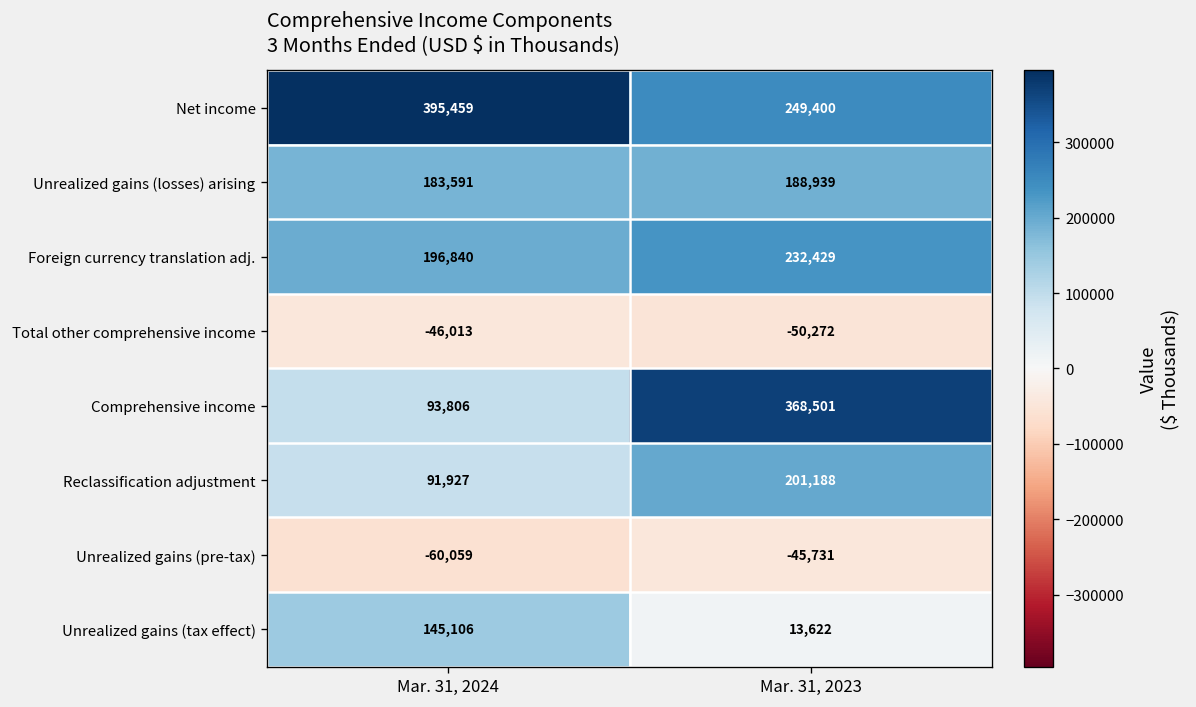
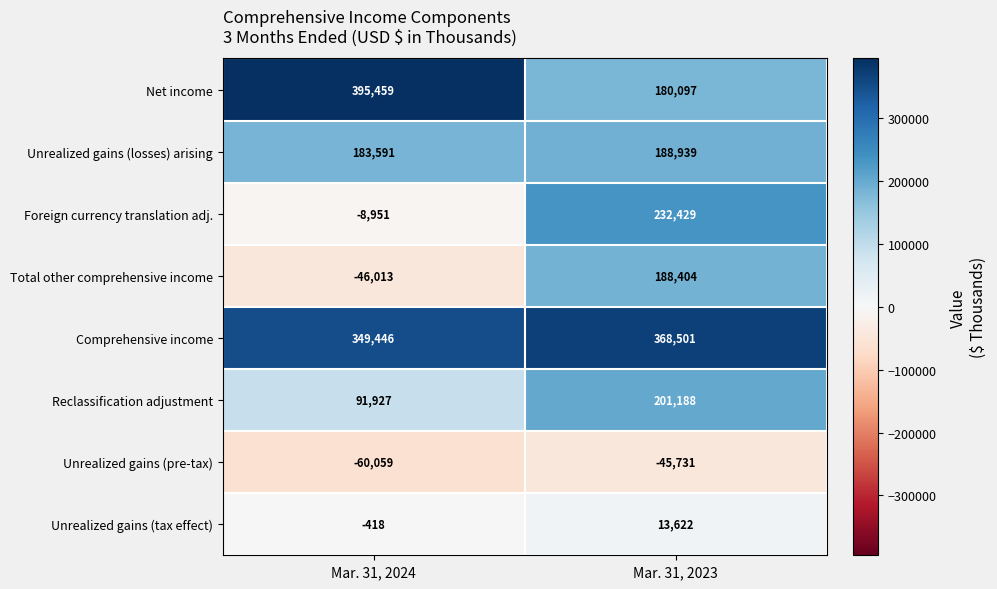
Net income, Mar. 31, 2023: 249,400 -> 180,097
Foreign currency translation adj., Mar. 31, 2024: 196,840 -> -8,951
Total other comprehensive income, Mar. 31, 2023: -50,272 -> 188,404
Comprehensive income, Mar. 31, 2024: 93,806 -> 349,446
Unrealized gains (tax effect), Mar. 31, 2024: 145,106 -> -418
